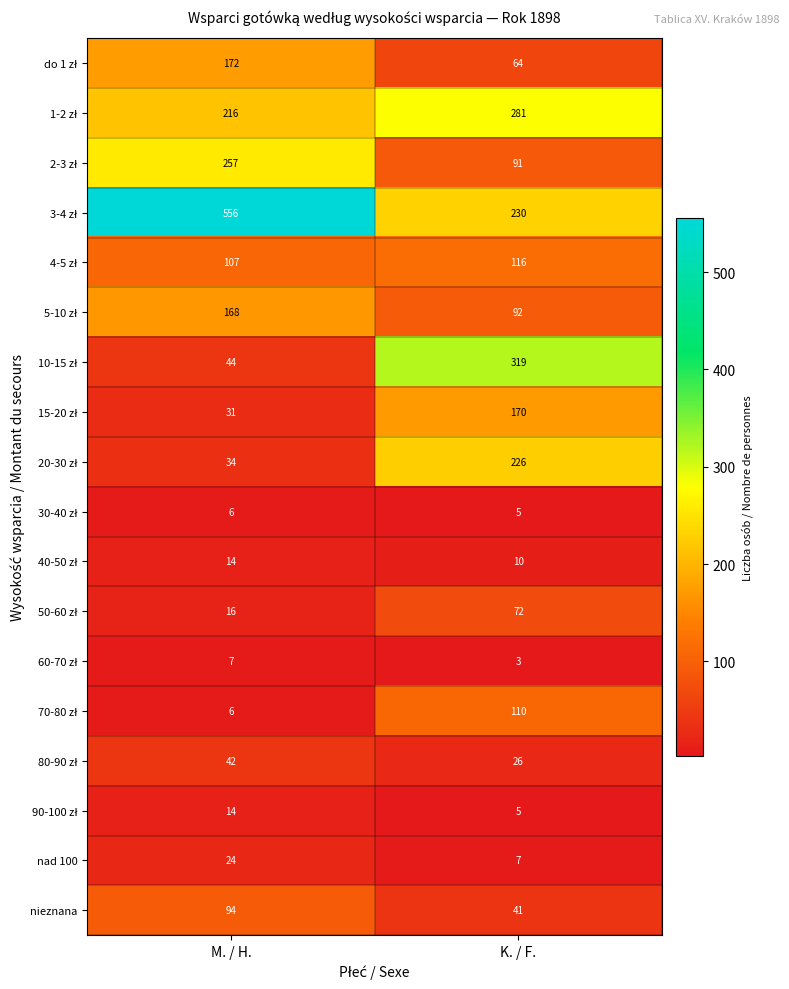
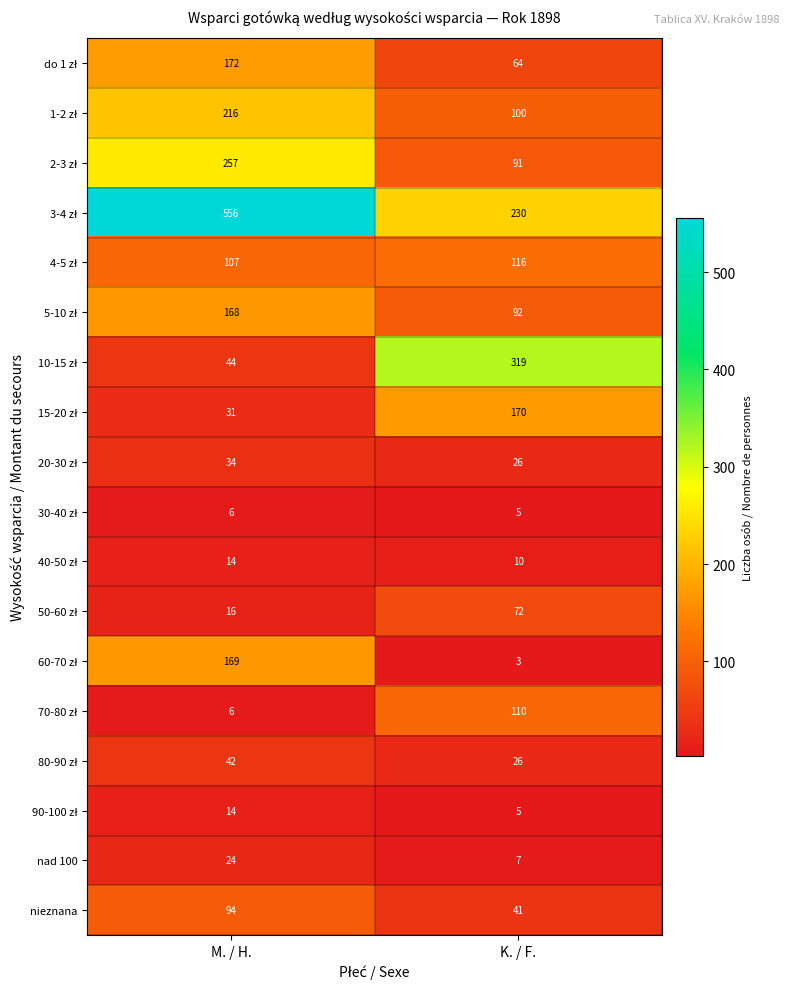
1-2 zł, K. / F.: 281 -> 100
20-30 zł, K. / F.: 226 -> 26
60-70 zł, M. / H.: 7 -> 169
